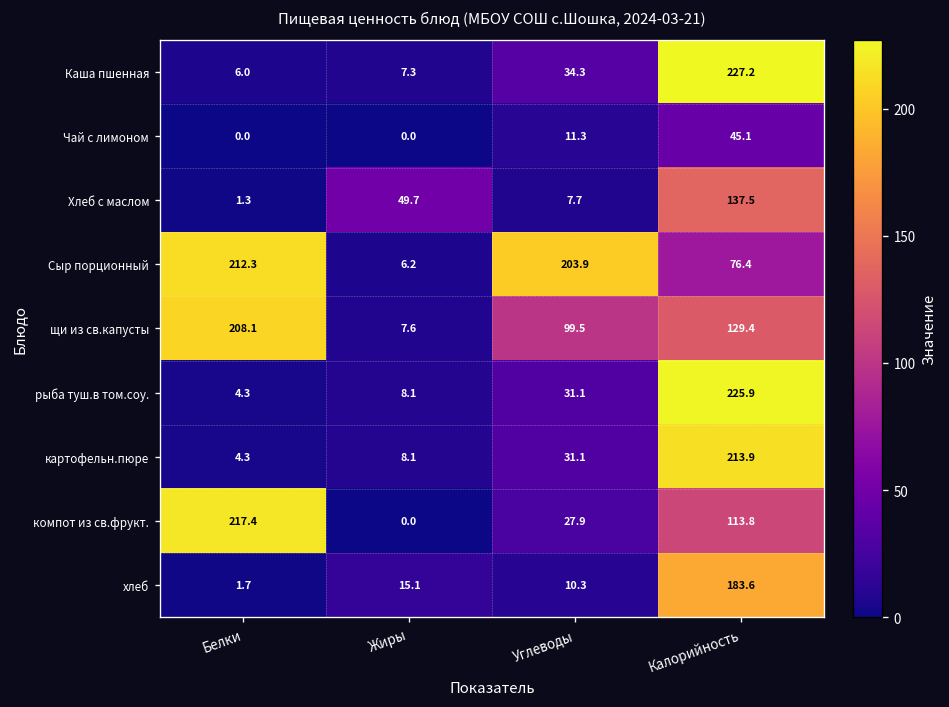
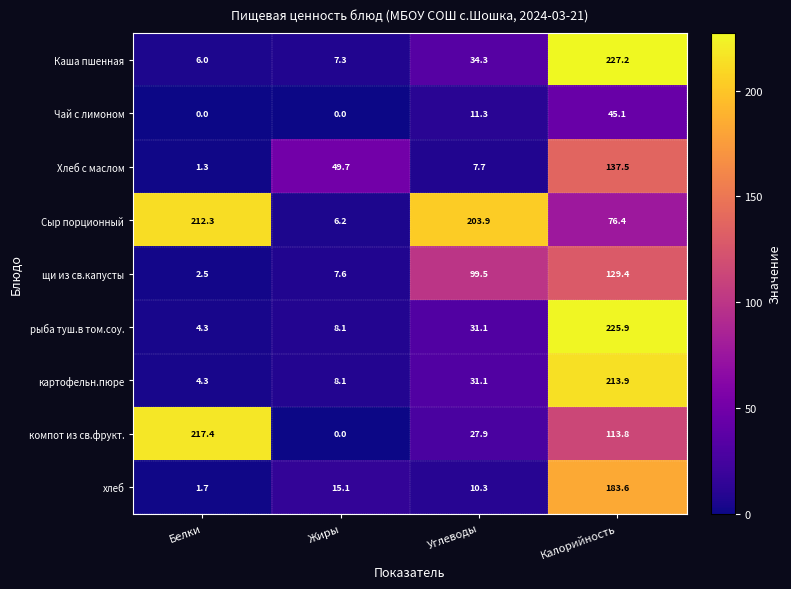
щи из св.капусты, Белки: 208.1 -> 2.5
